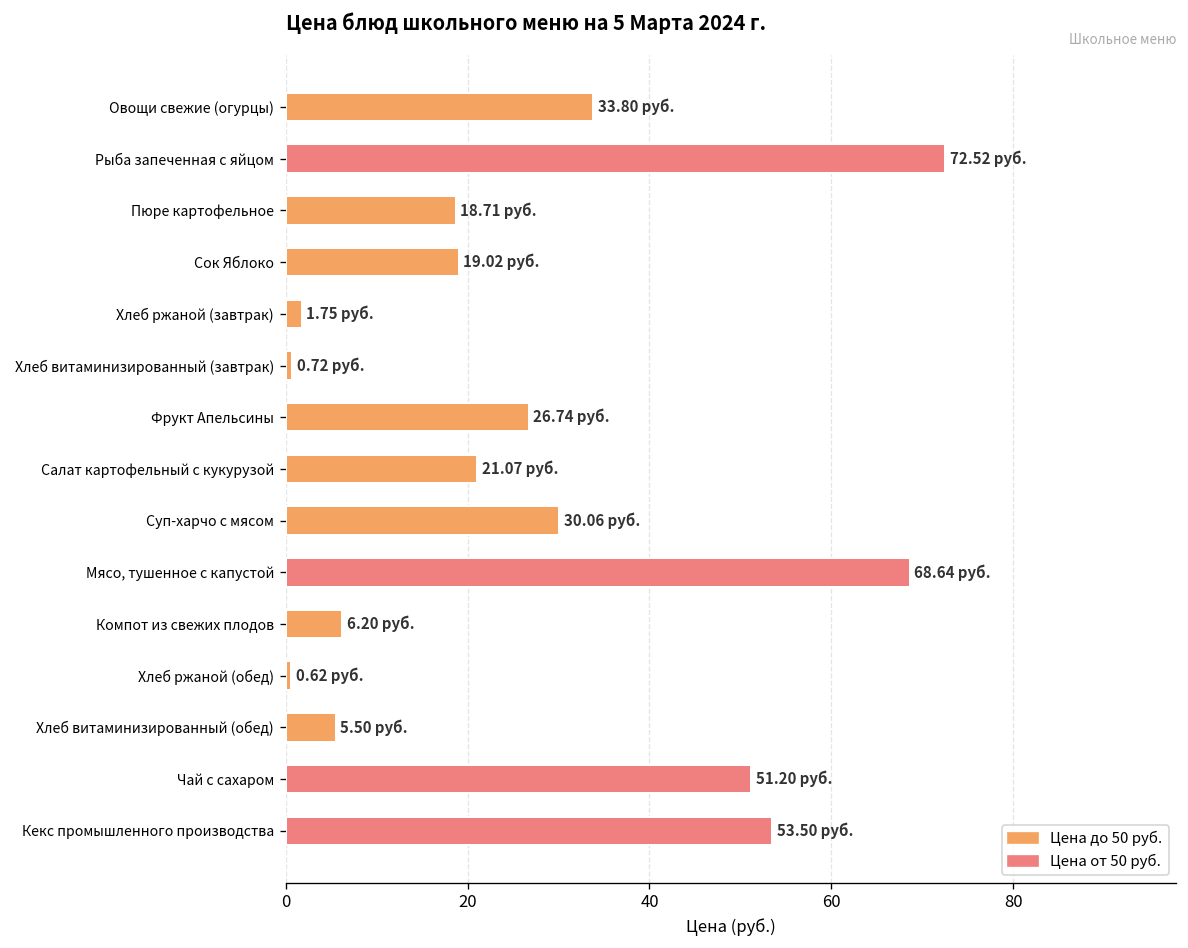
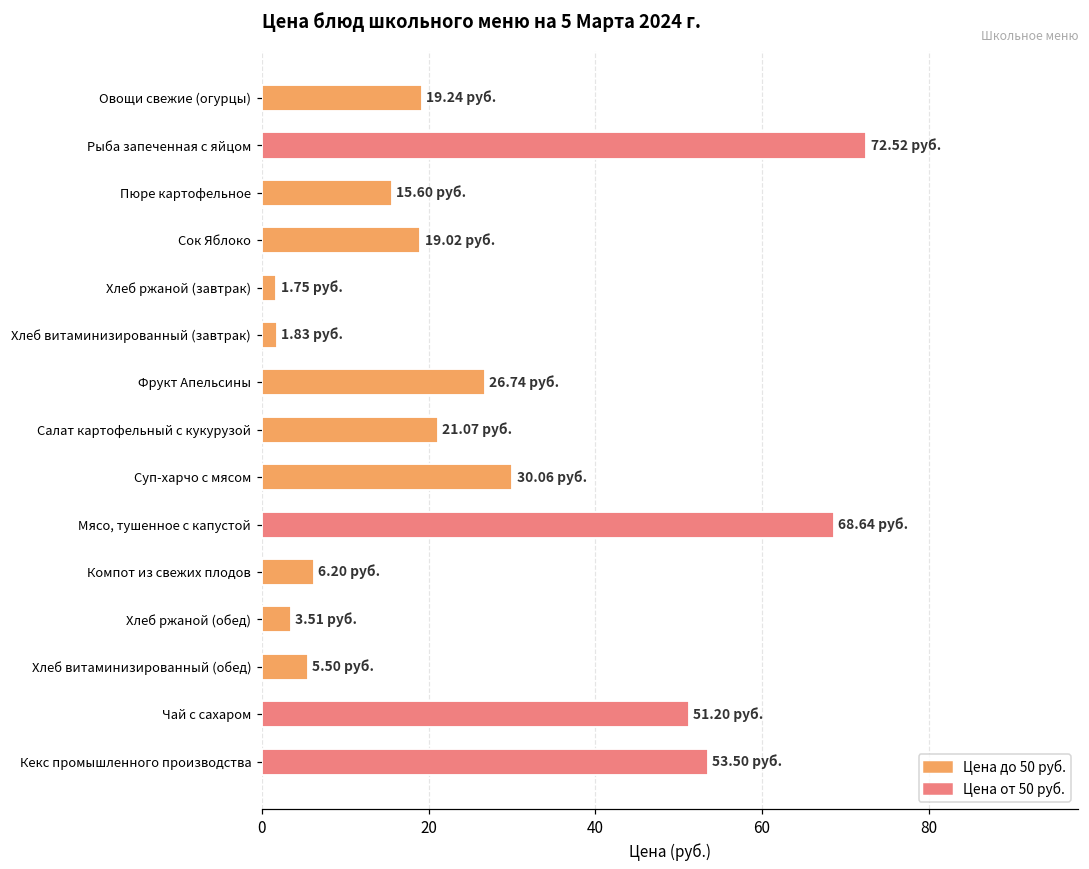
Овощи свежие (огурцы): 33.80 -> 19.24
Пюре картофельное: 18.71 -> 15.60
Хлеб витаминизированный (завтрак): 0.72 -> 1.83
Хлеб ржаной (обед): 0.62 -> 3.51
